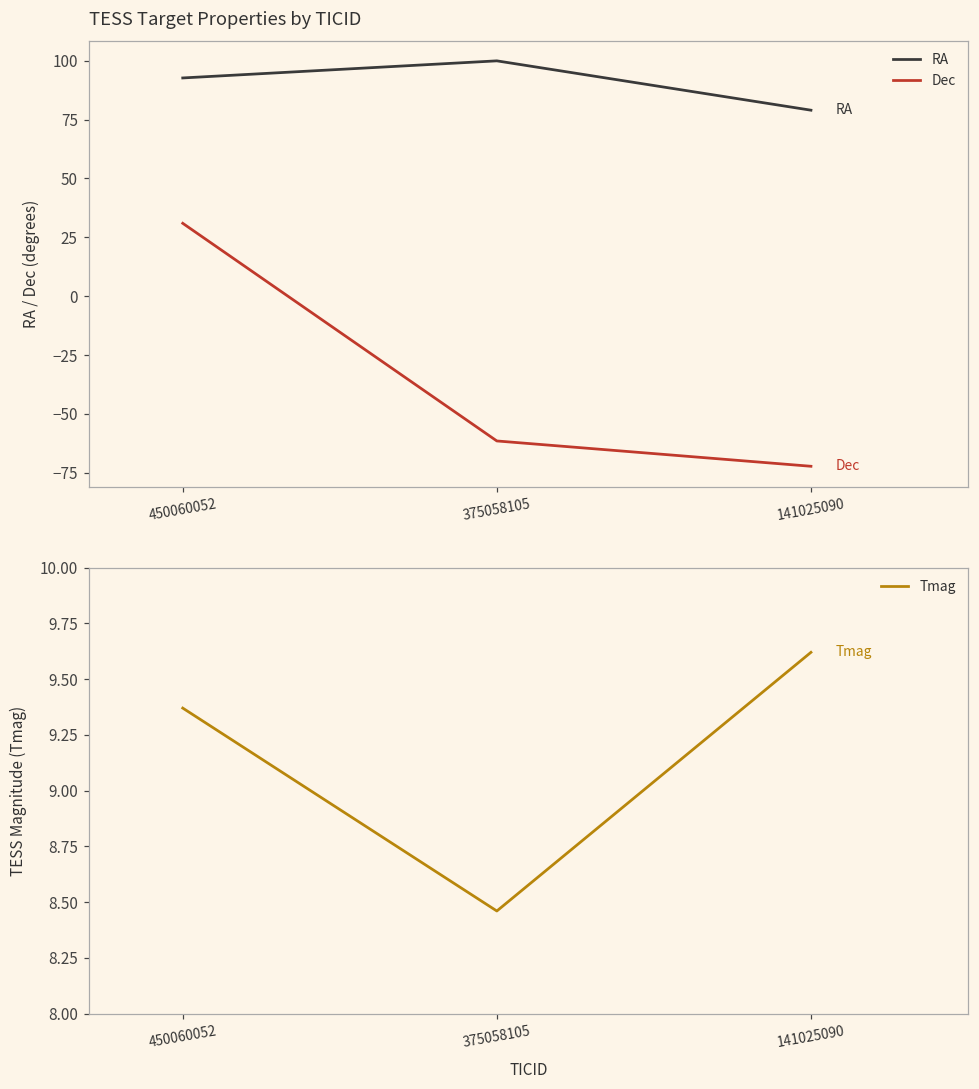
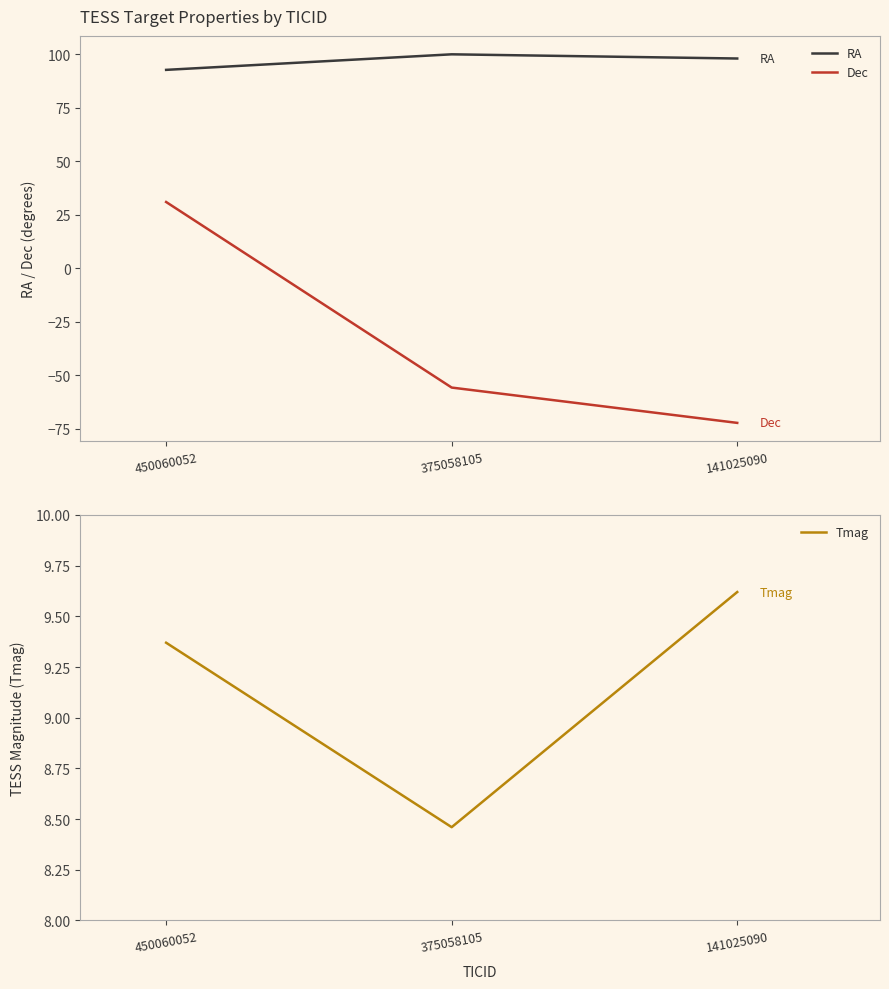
TESS Target Properties by TICID, Dec, 375058105: -61 -> -56
TESS Target Properties by TICID, RA, 141025090: 79 -> 98
